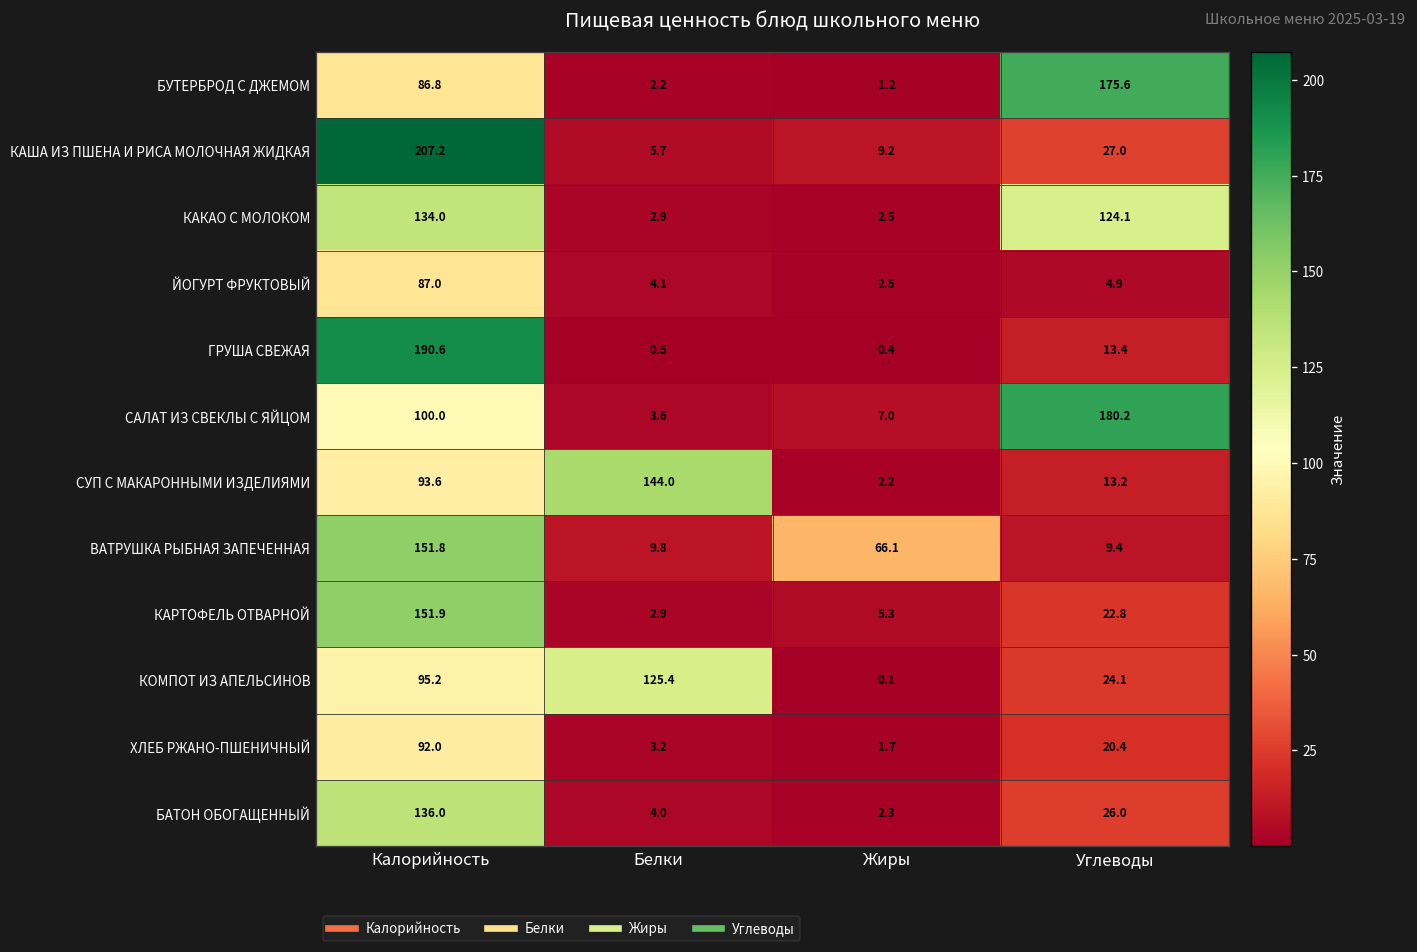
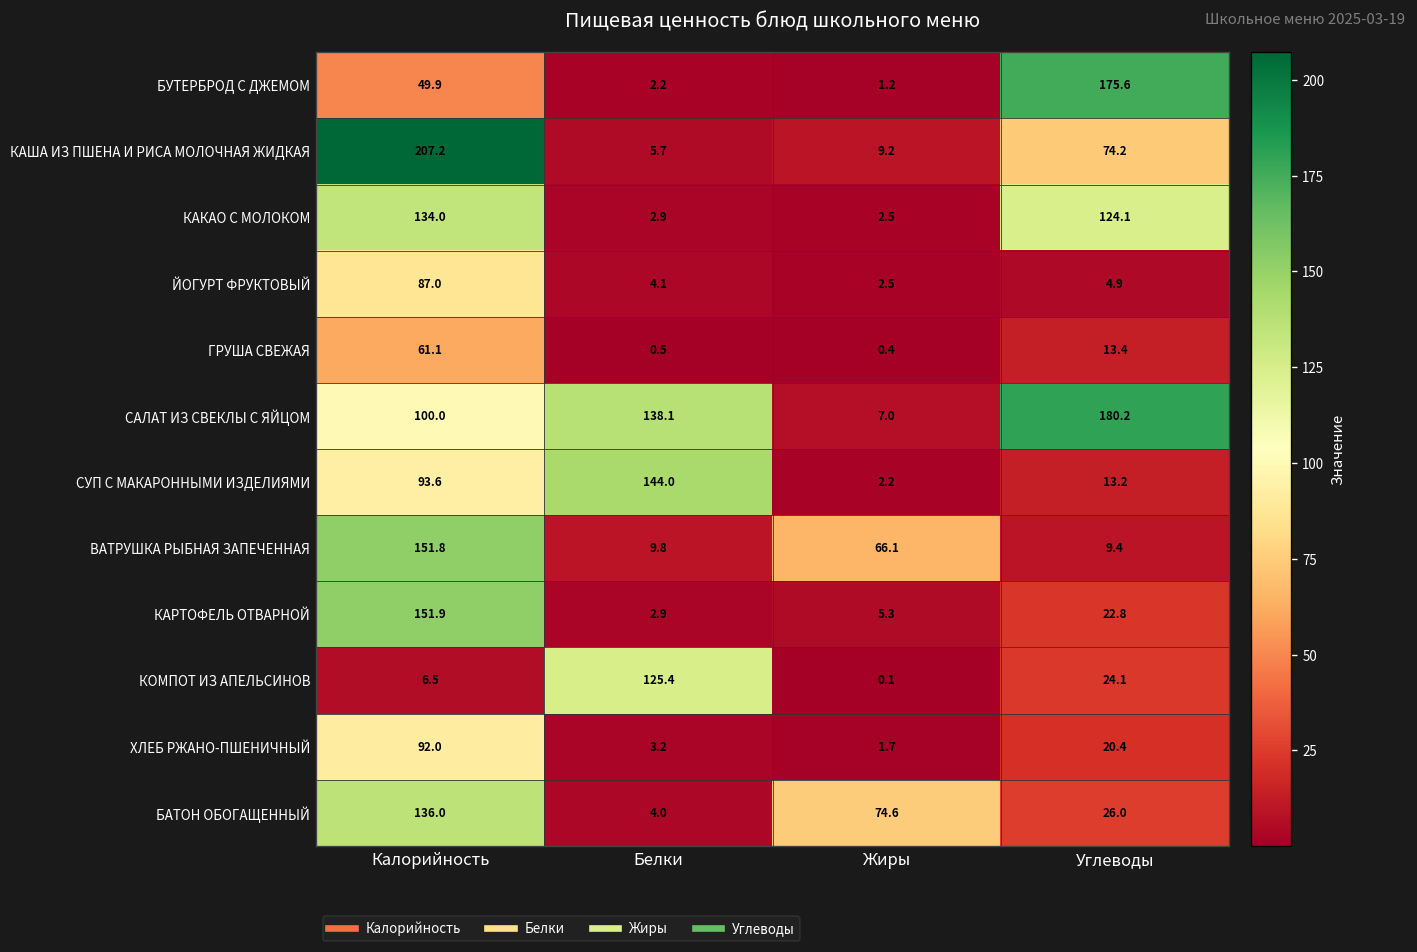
БУТЕРБРОД С ДЖЕМОМ, Калорийность: 86.8 -> 49.9
КАША ИЗ ПШЕНА И РИСА МОЛОЧНАЯ ЖИДКАЯ, Углеводы: 27.0 -> 74.2
ГРУША СВЕЖАЯ, Калорийность: 190.6 -> 61.1
САЛАТ ИЗ СВЕКЛЫ С ЯЙЦОМ, Белки: 3.6 -> 138.1
КОМПОТ ИЗ АПЕЛЬСИНОВ, Калорийность: 95.2 -> 6.5
БАТОН ОБОГАЩЕННЫЙ, Жиры: 2.3 -> 74.6
